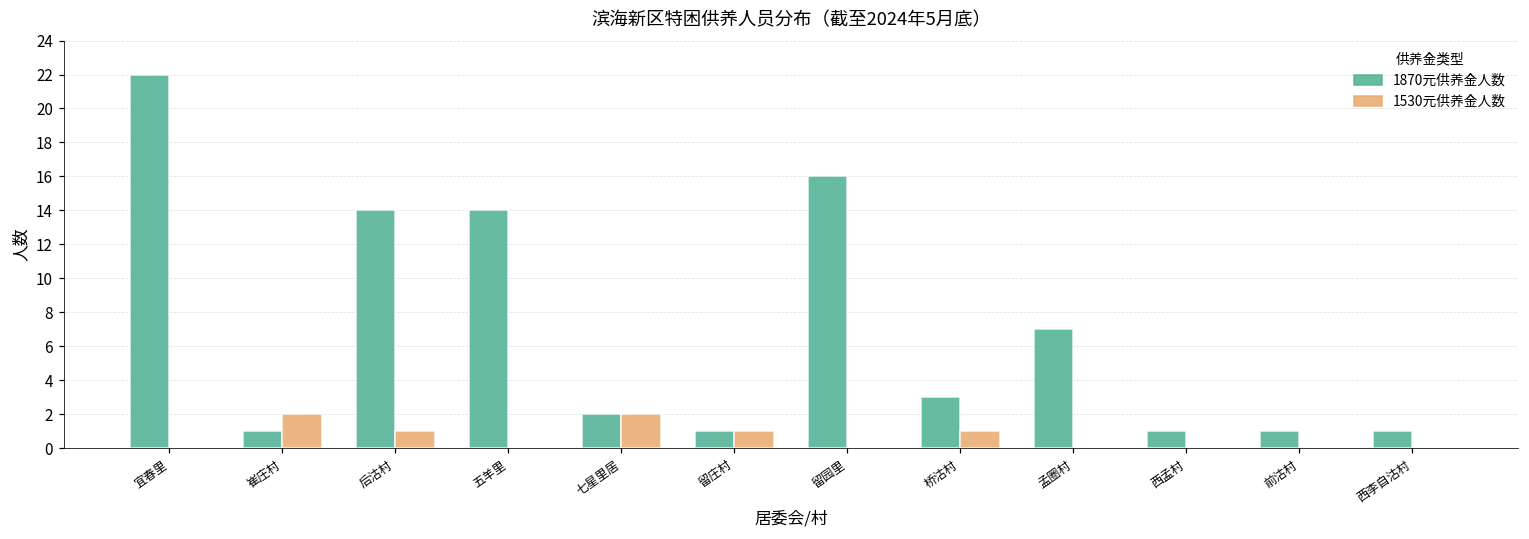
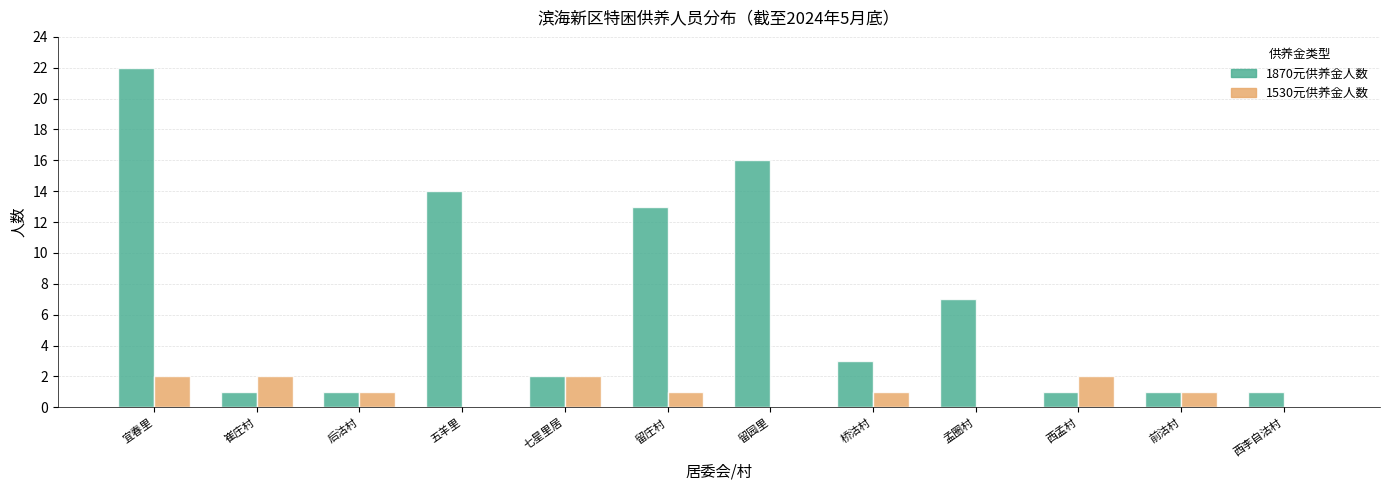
1530元供养金人数, 宜春里: 0 -> 2
1870元供养金人数, 后沽村: 14 -> 1
1870元供养金人数, 留庄村: 1 -> 13
1530元供养金人数, 西孟村: 0 -> 2
1530元供养金人数, 前沽村: 0 -> 1
